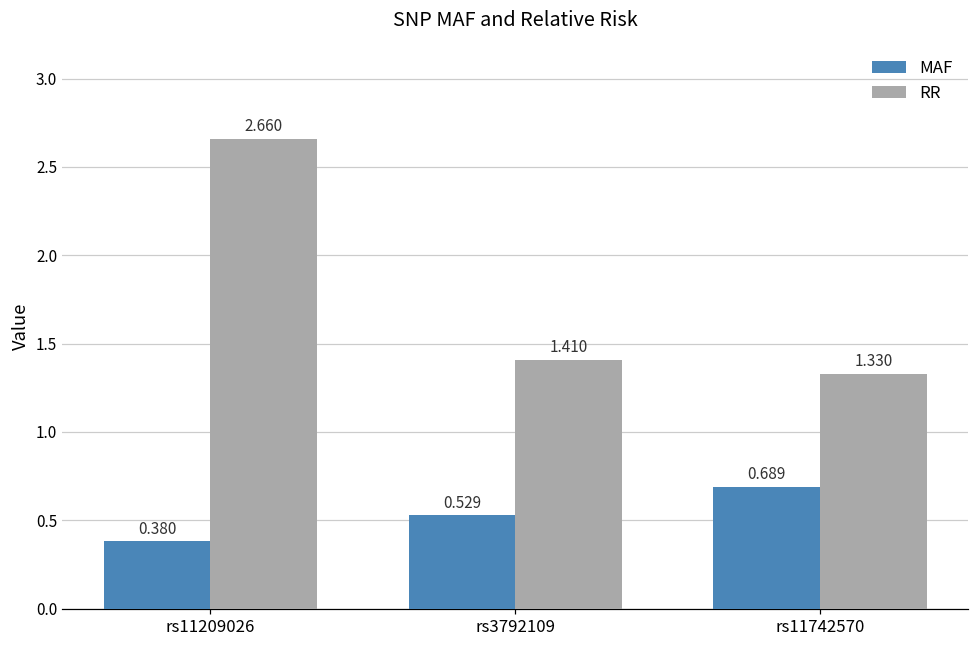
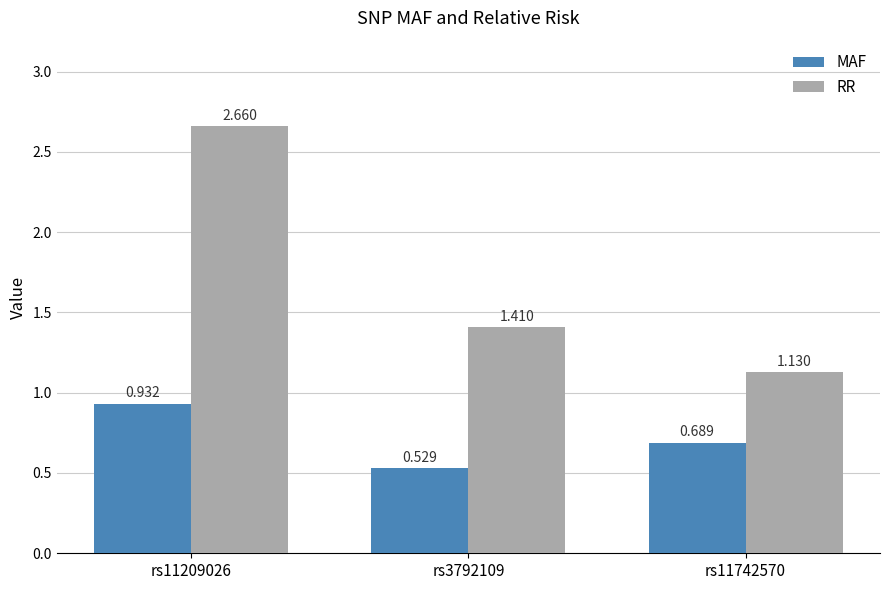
MAF, rs11209026: 0.380 -> 0.932
RR, rs11742570: 1.330 -> 1.130
